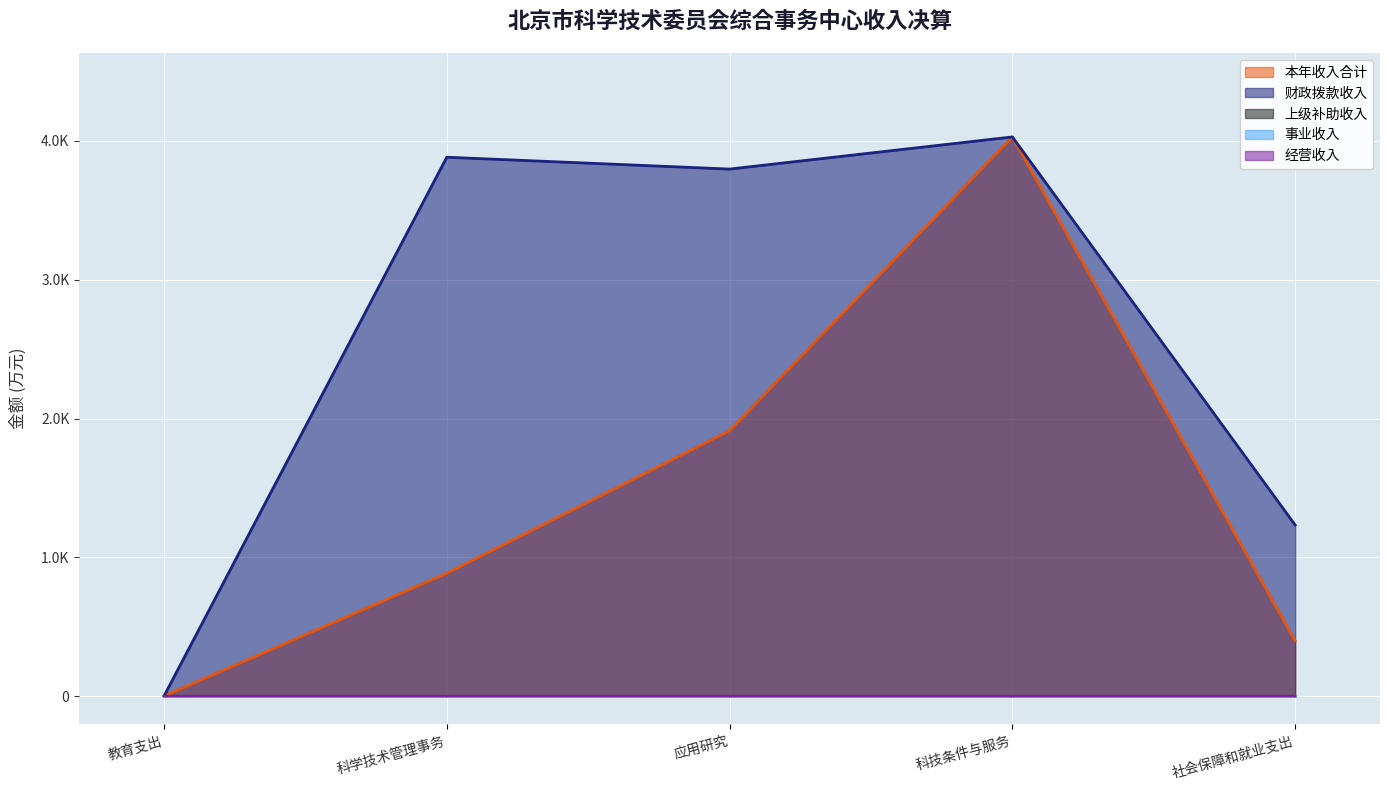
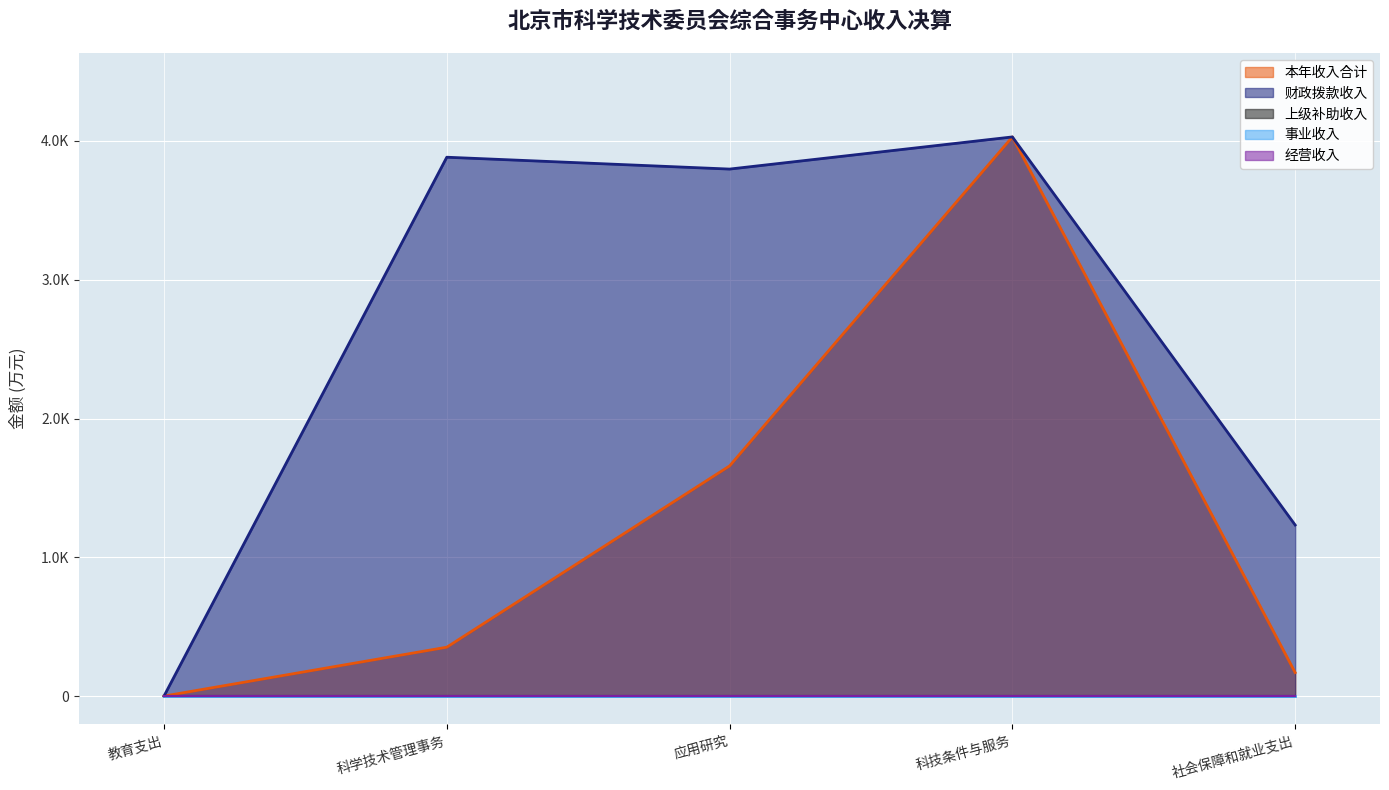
本年收入合计, 科学技术管理事务: 890 -> 350
本年收入合计, 应用研究: 1910 -> 1660
本年收入合计, 社会保障和就业支出: 400 -> 170
